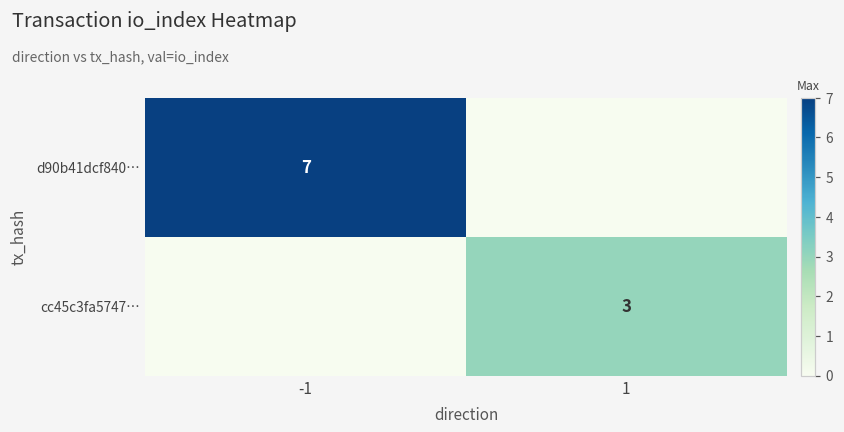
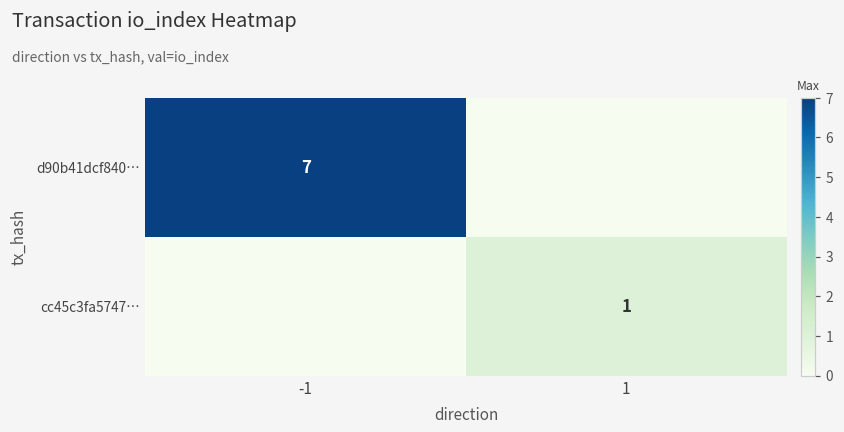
cc45c3fa5747…, 1: 3 -> 1
